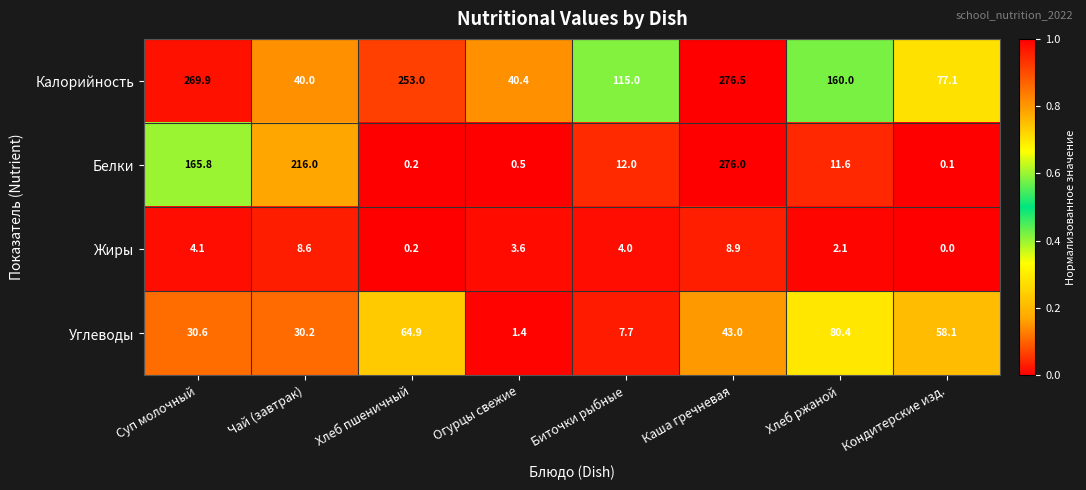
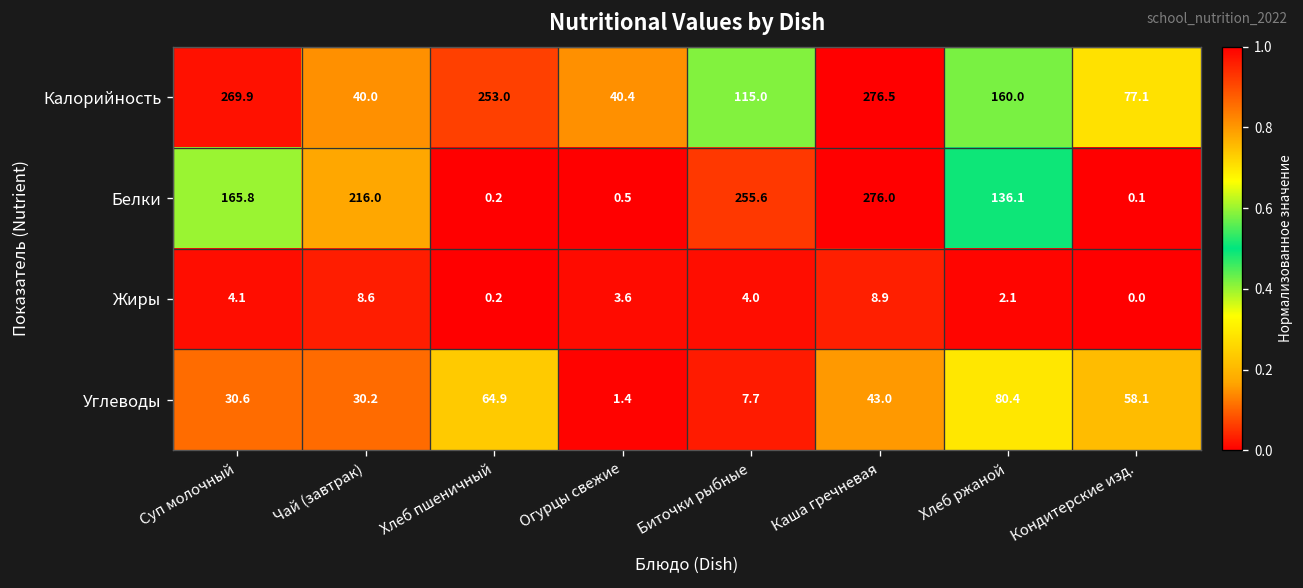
Белки, Биточки рыбные: 12.0 -> 255.6
Белки, Хлеб ржаной: 11.6 -> 136.1
